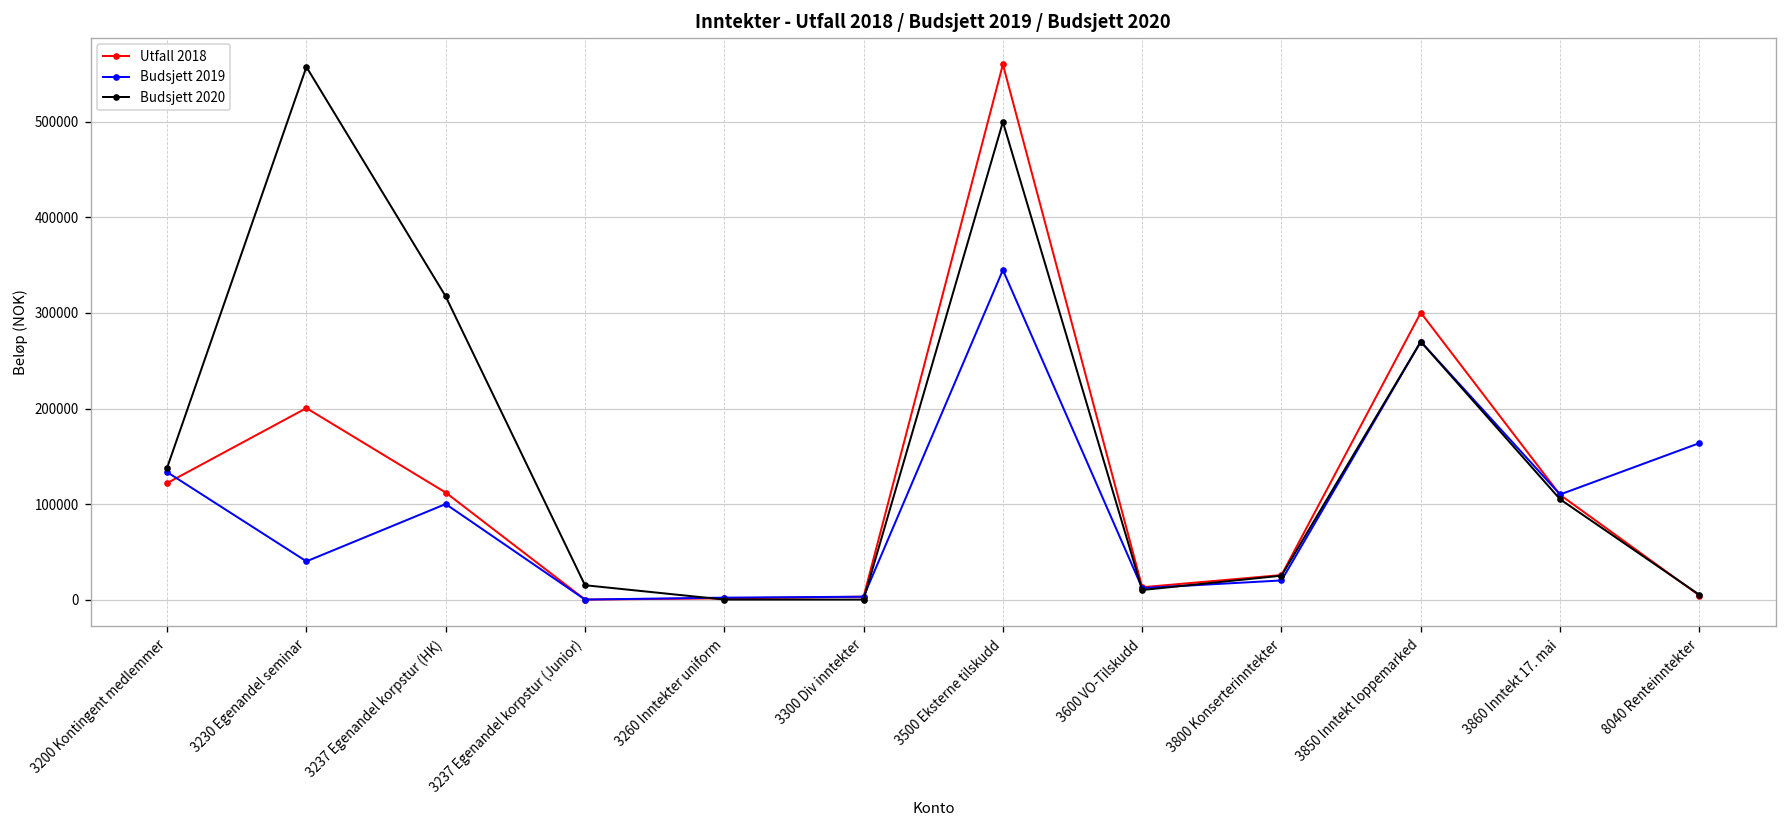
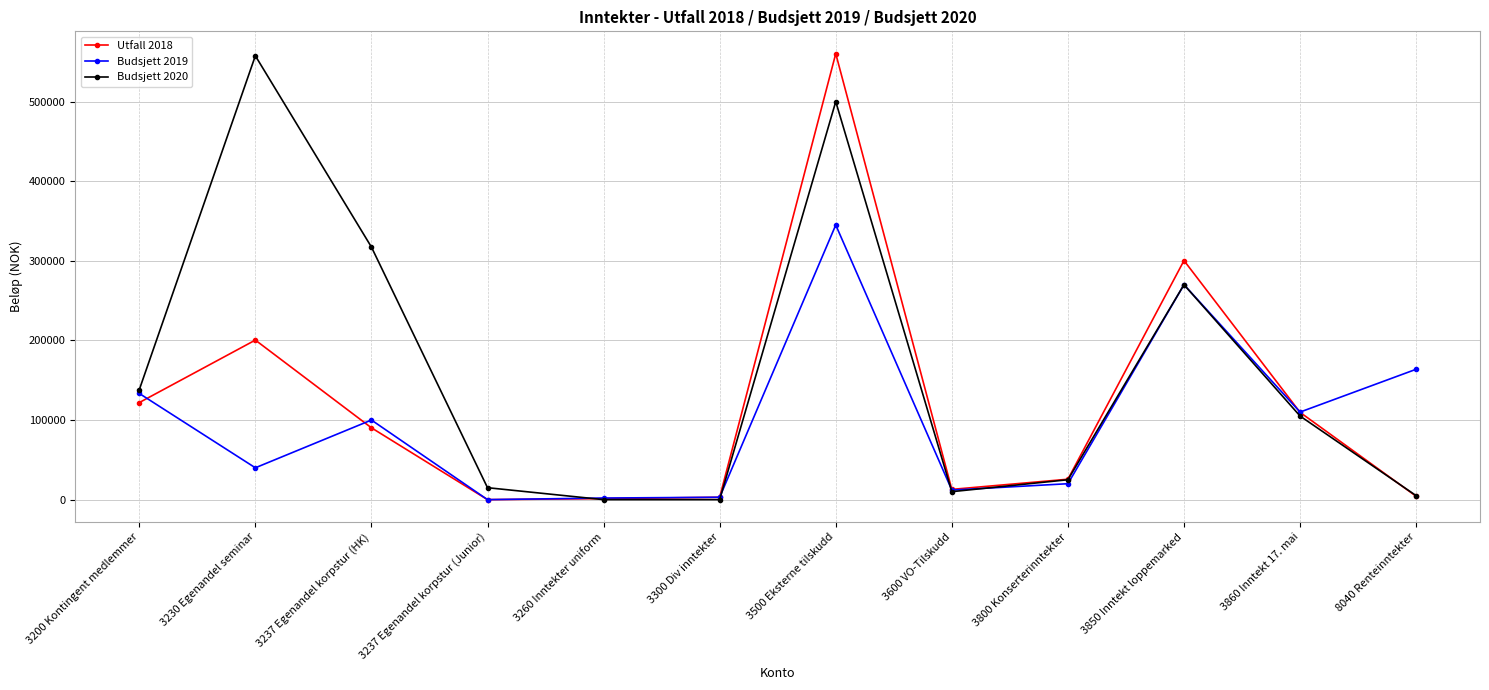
Utfall 2018, 3237 Egenandel korpstur (HK): 110000 -> 90000
